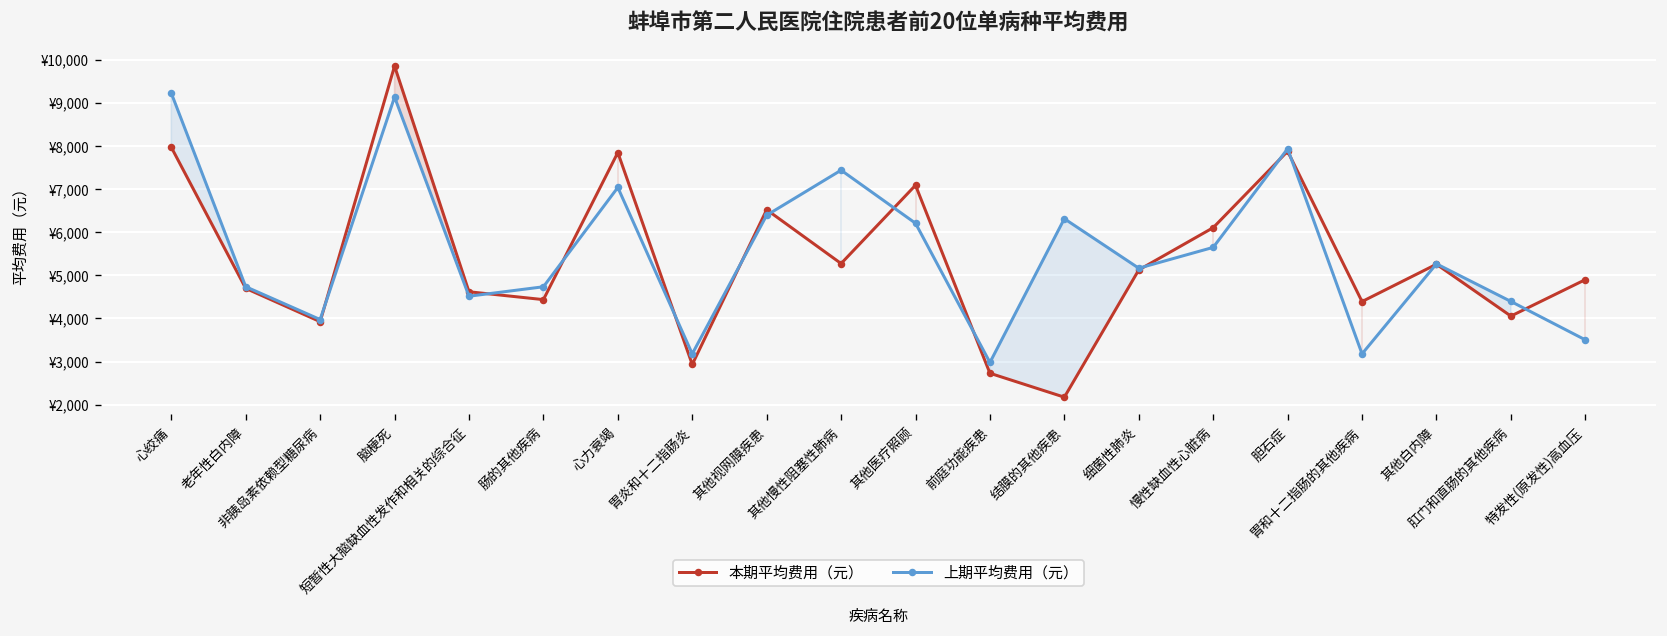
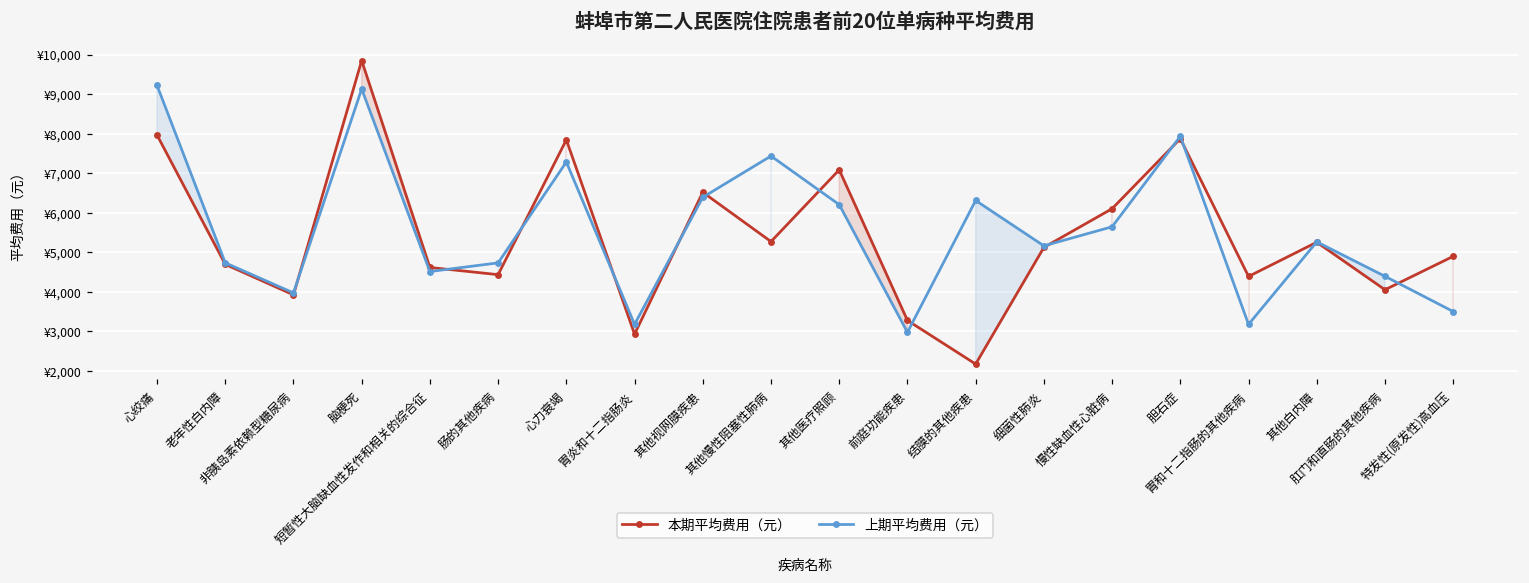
上期平均费用（元）, 心力衰竭: ¥7,000 -> ¥7,300
本期平均费用（元）, 前庭功能疾患: ¥2,700 -> ¥3,300
